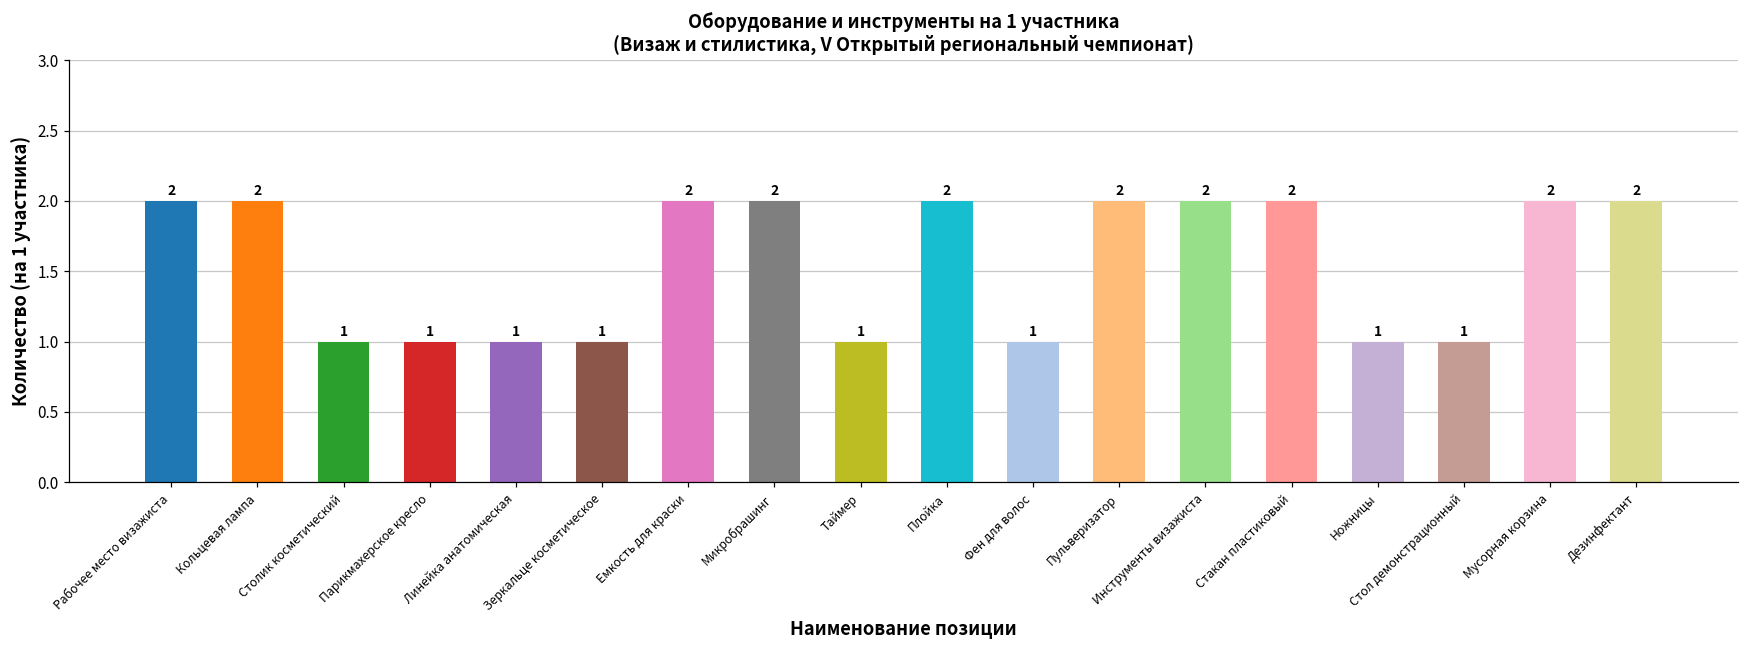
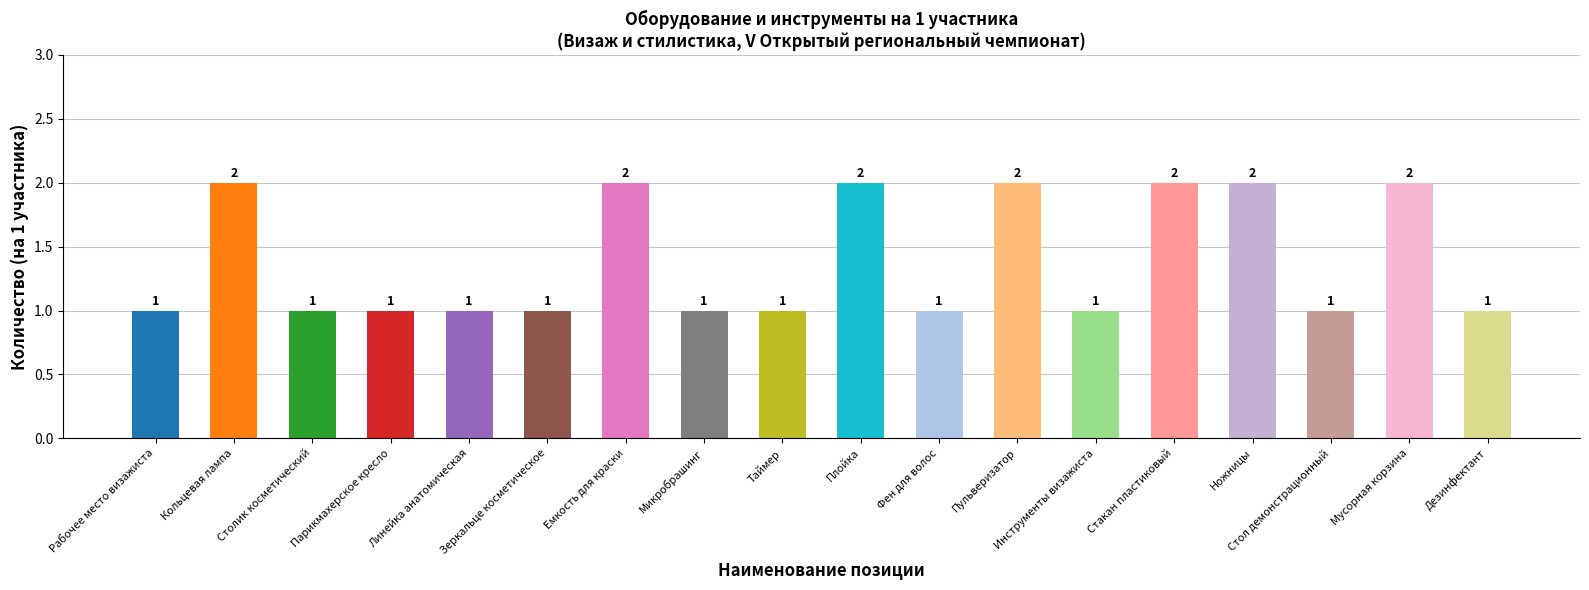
Рабочее место визажиста: 2 -> 1
Микробрашинг: 2 -> 1
Инструменты визажиста: 2 -> 1
Ножницы: 1 -> 2
Дезинфектант: 2 -> 1
